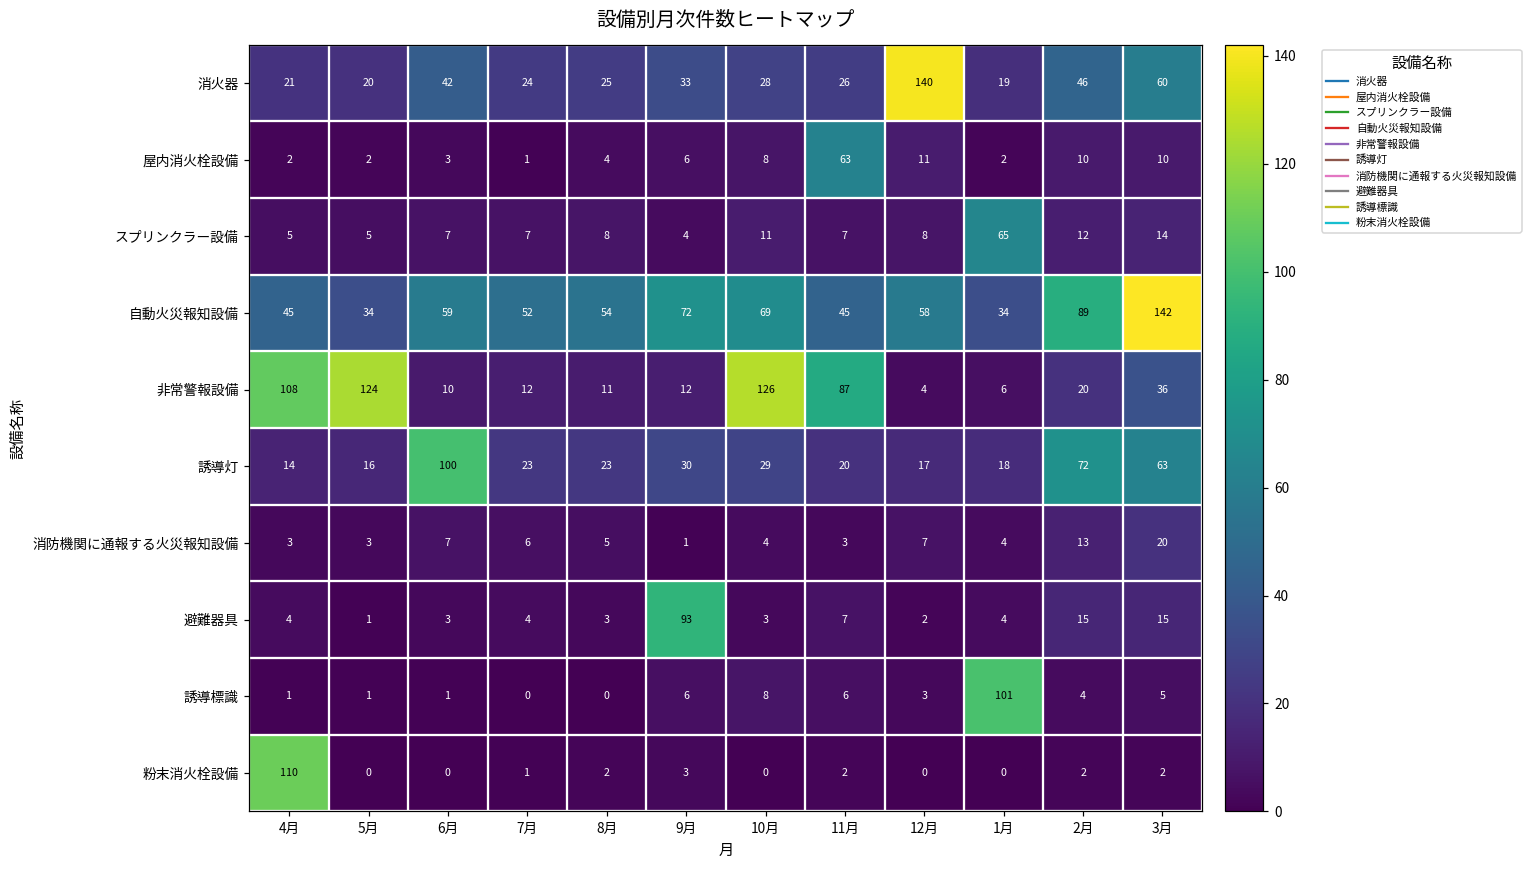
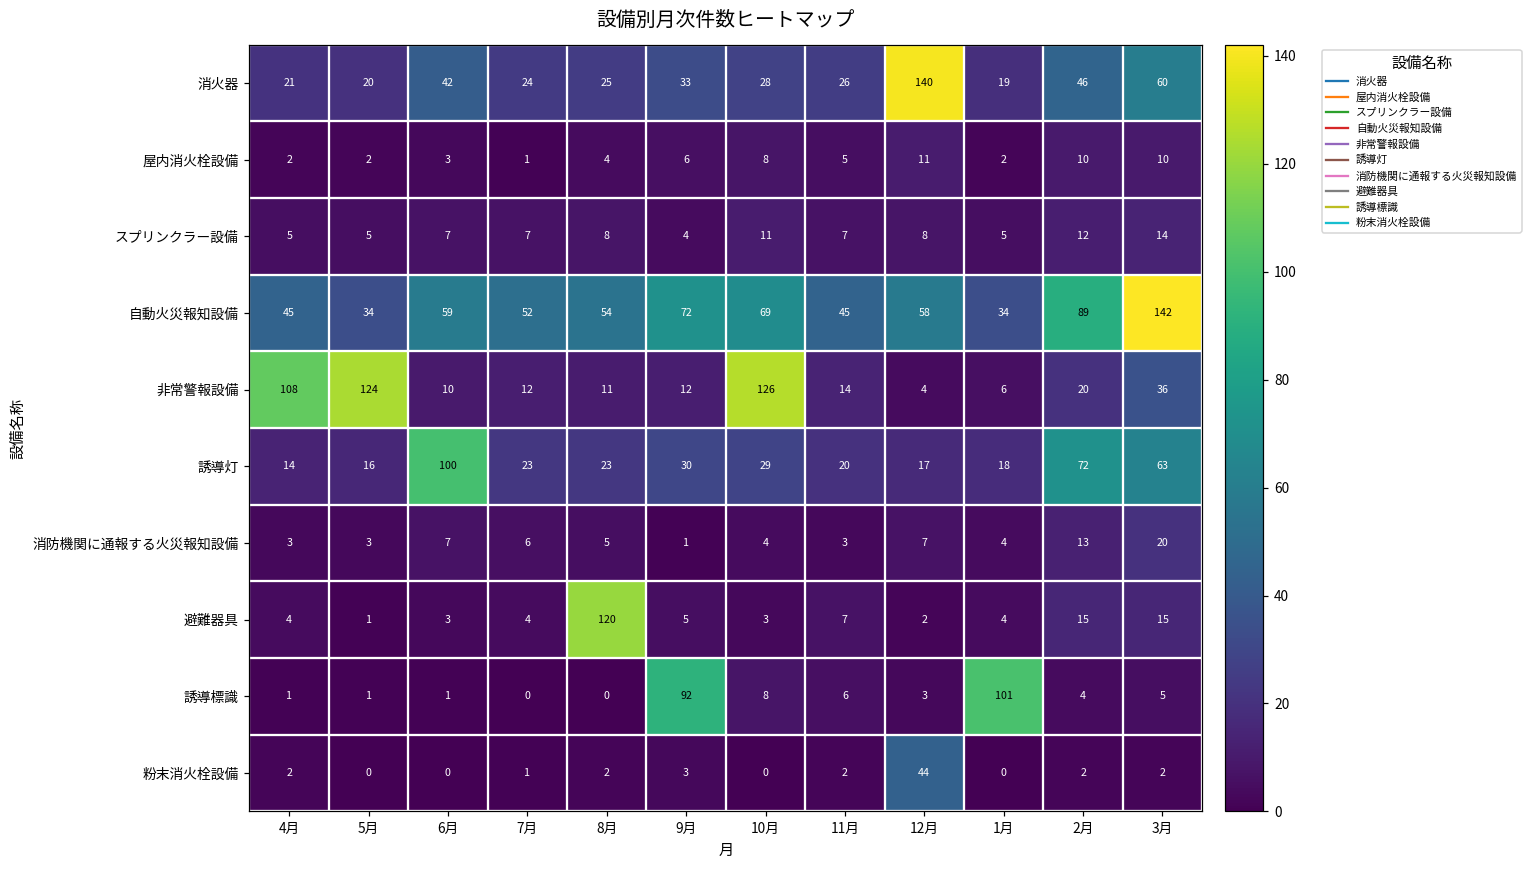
屋内消火栓設備, 11月: 63 -> 5
スプリンクラー設備, 1月: 65 -> 5
非常警報設備, 11月: 87 -> 14
避難器具, 8月: 3 -> 120
避難器具, 9月: 93 -> 5
誘導標識, 9月: 6 -> 92
粉末消火栓設備, 4月: 110 -> 2
粉末消火栓設備, 12月: 0 -> 44
